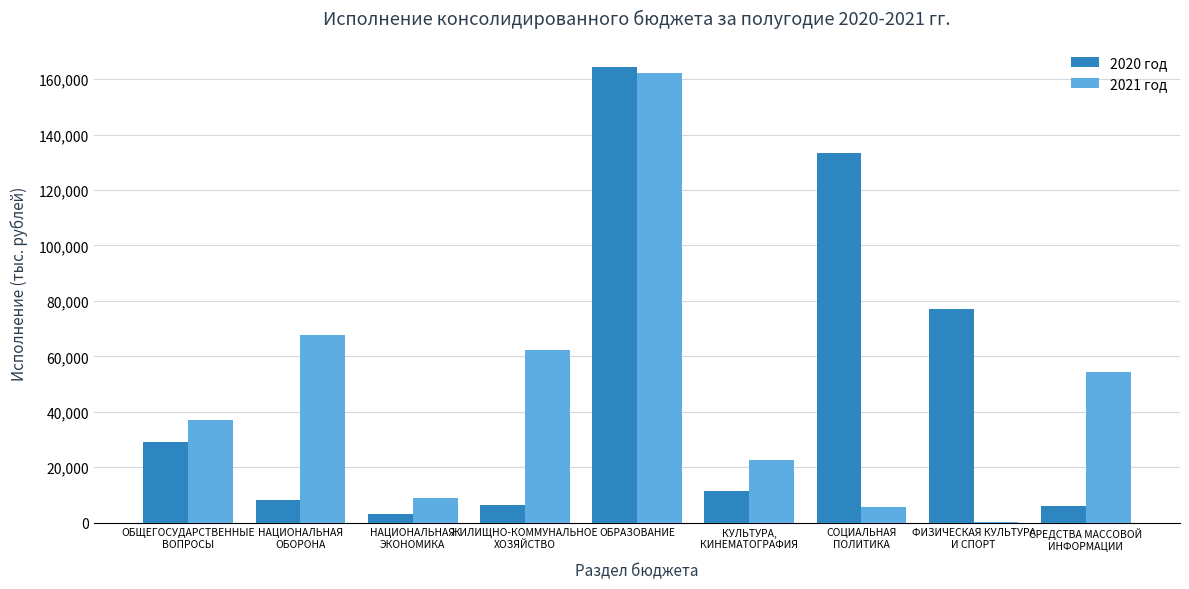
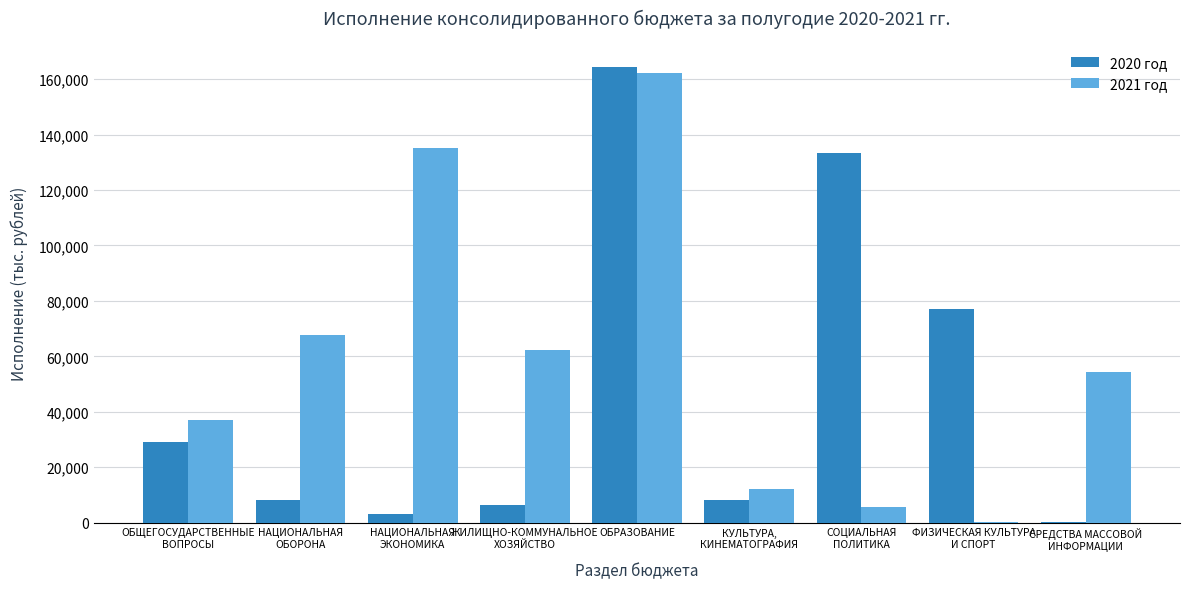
2021 год, НАЦИОНАЛЬНАЯ ЭКОНОМИКА: 9,000 -> 135,000
2020 год, КУЛЬТУРА, КИНЕМАТОГРАФИЯ: 11,000 -> 8,000
2021 год, КУЛЬТУРА, КИНЕМАТОГРАФИЯ: 23,000 -> 12,000
2020 год, СРЕДСТВА МАССОВОЙ ИНФОРМАЦИИ: 6,000 -> 0
